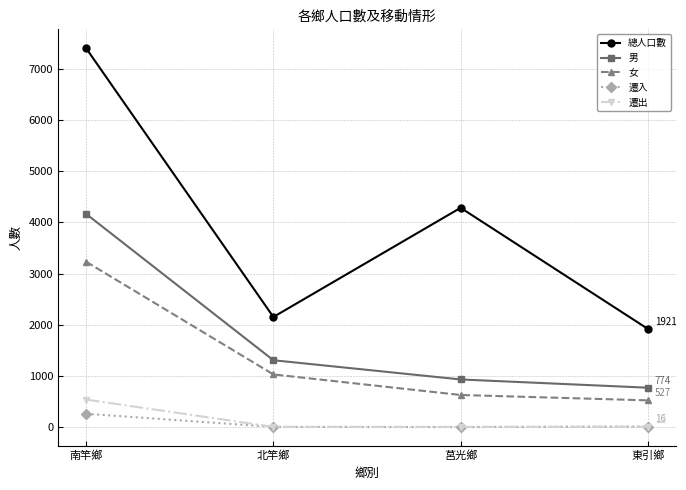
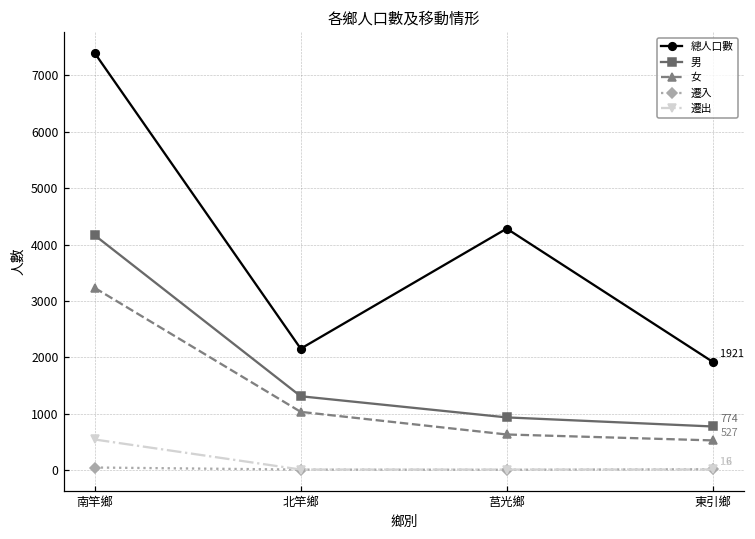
遷入, 南竿鄉: 300 -> 0
